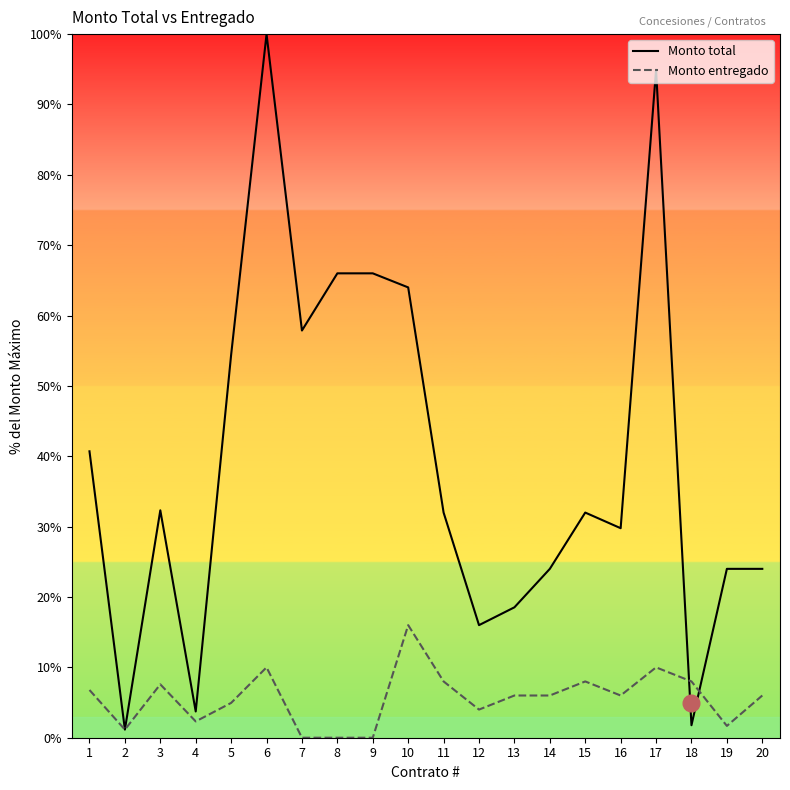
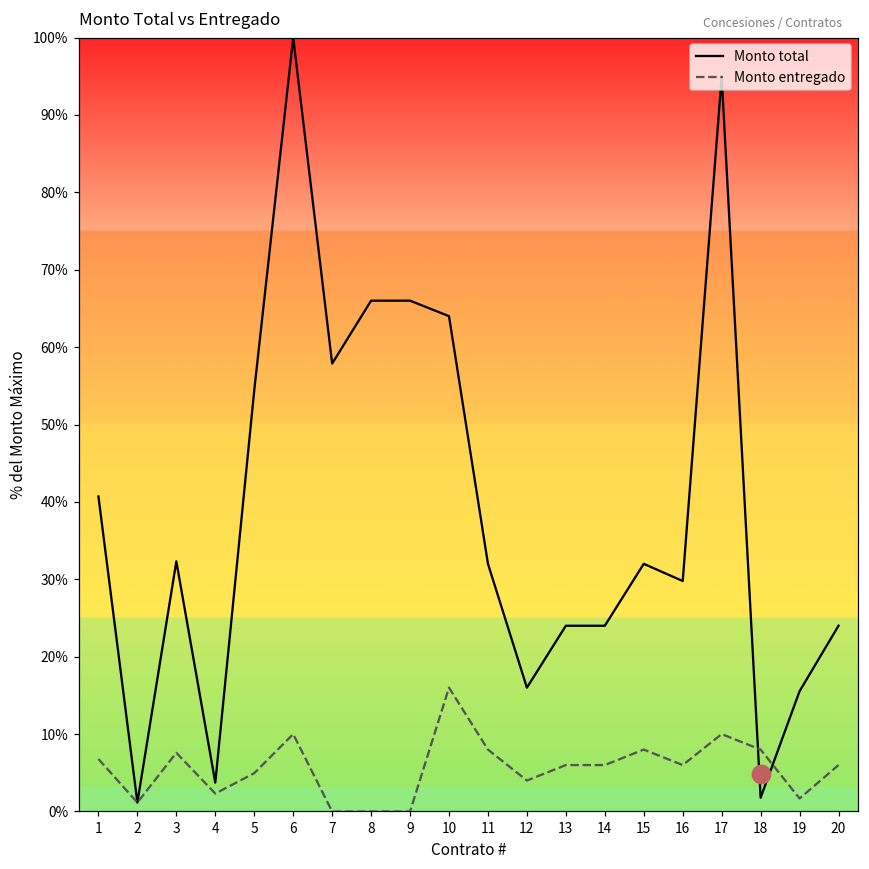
Monto total, 13: 19% -> 24%
Monto total, 19: 24% -> 16%
